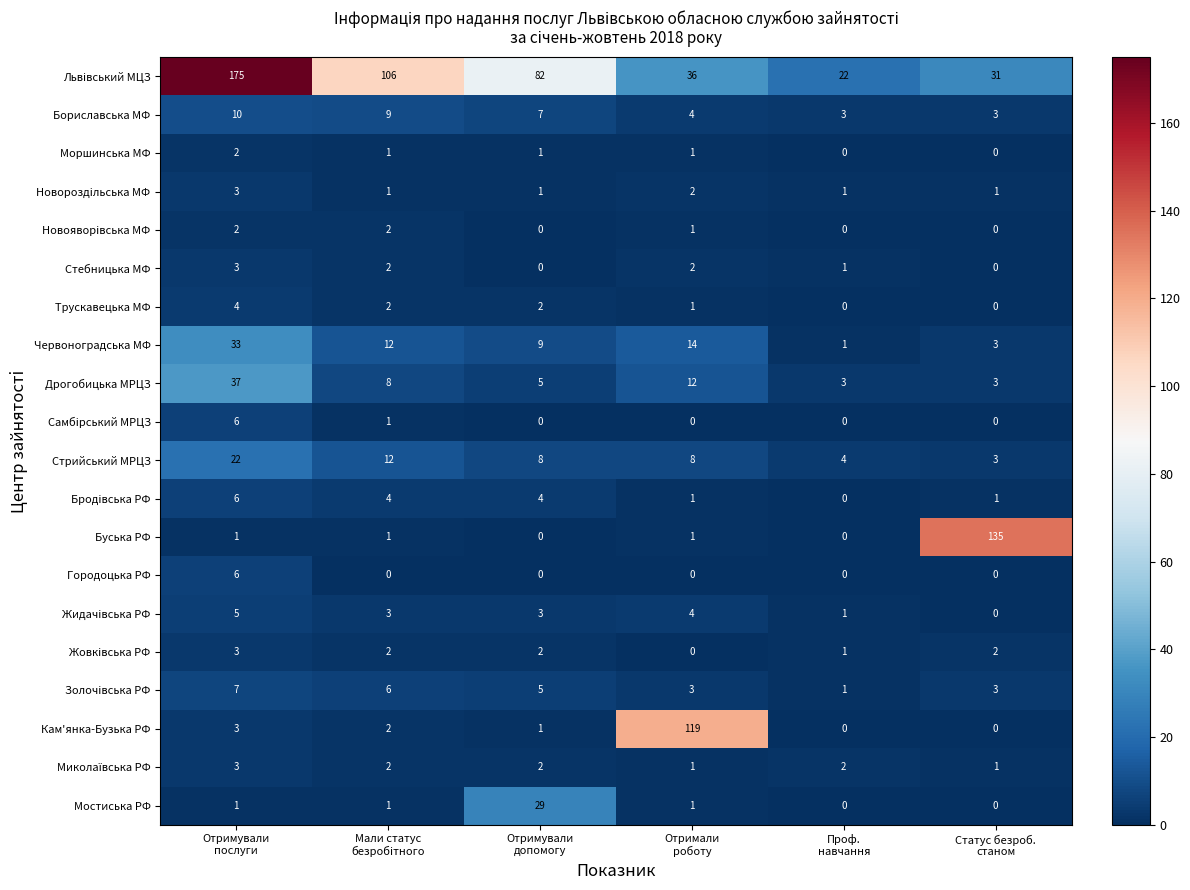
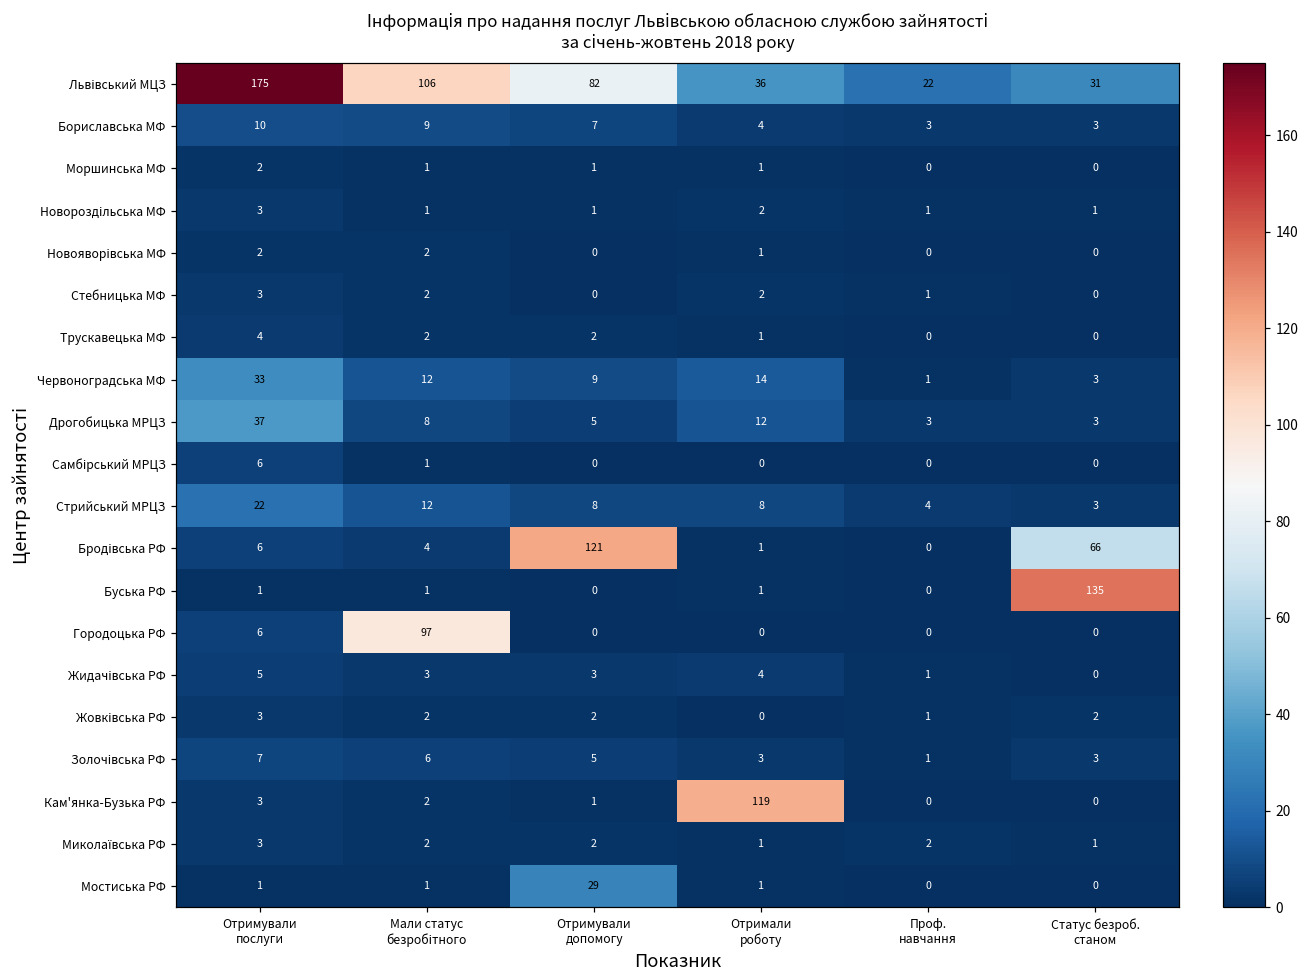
Бродівська РФ, Отримували допомогу: 4 -> 121
Бродівська РФ, Статус безроб. станом: 1 -> 66
Городоцька РФ, Мали статус безробітного: 0 -> 97
